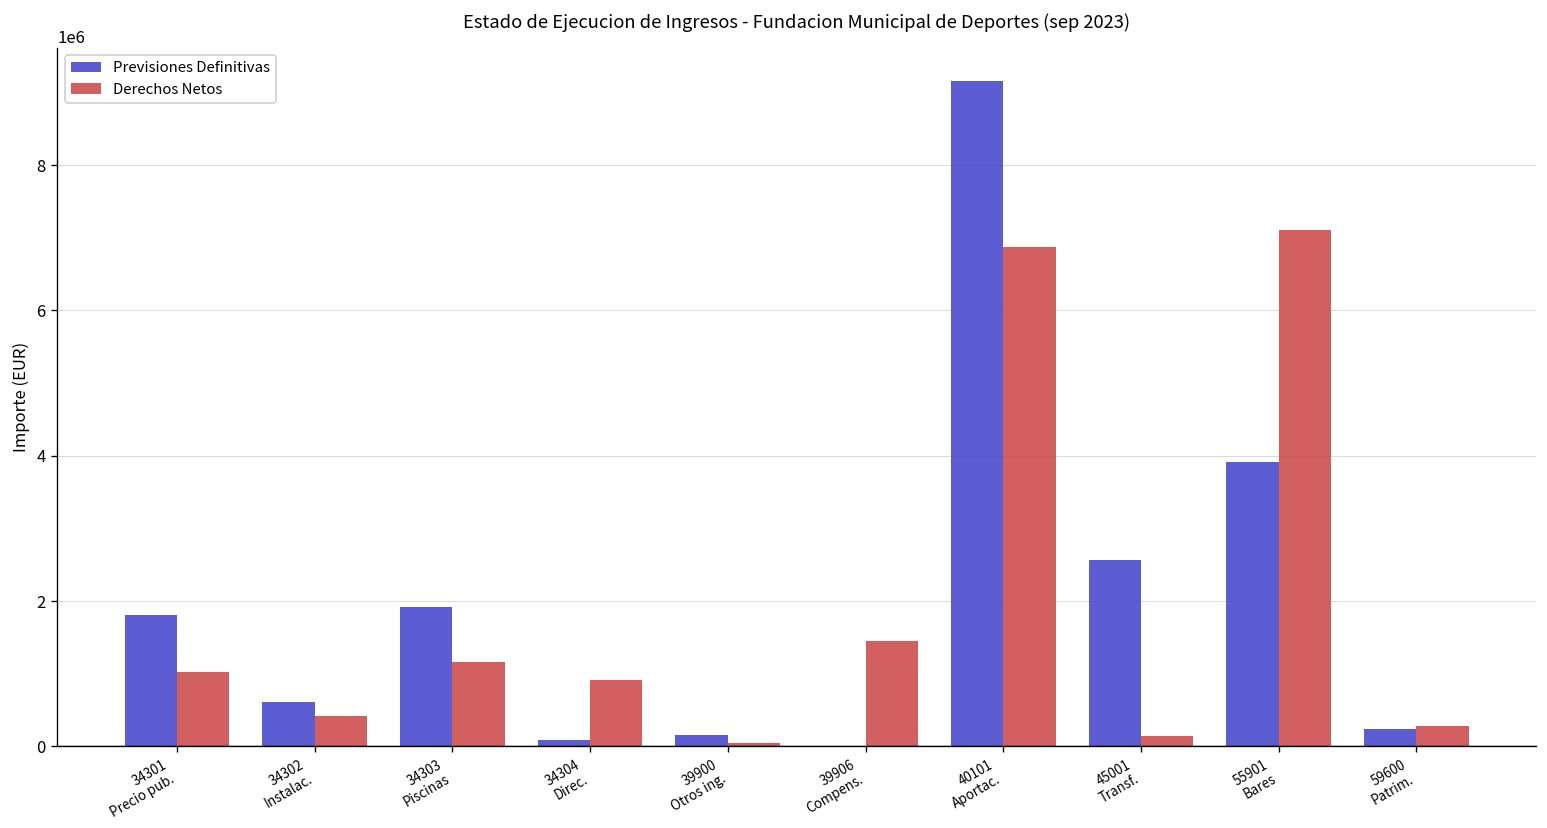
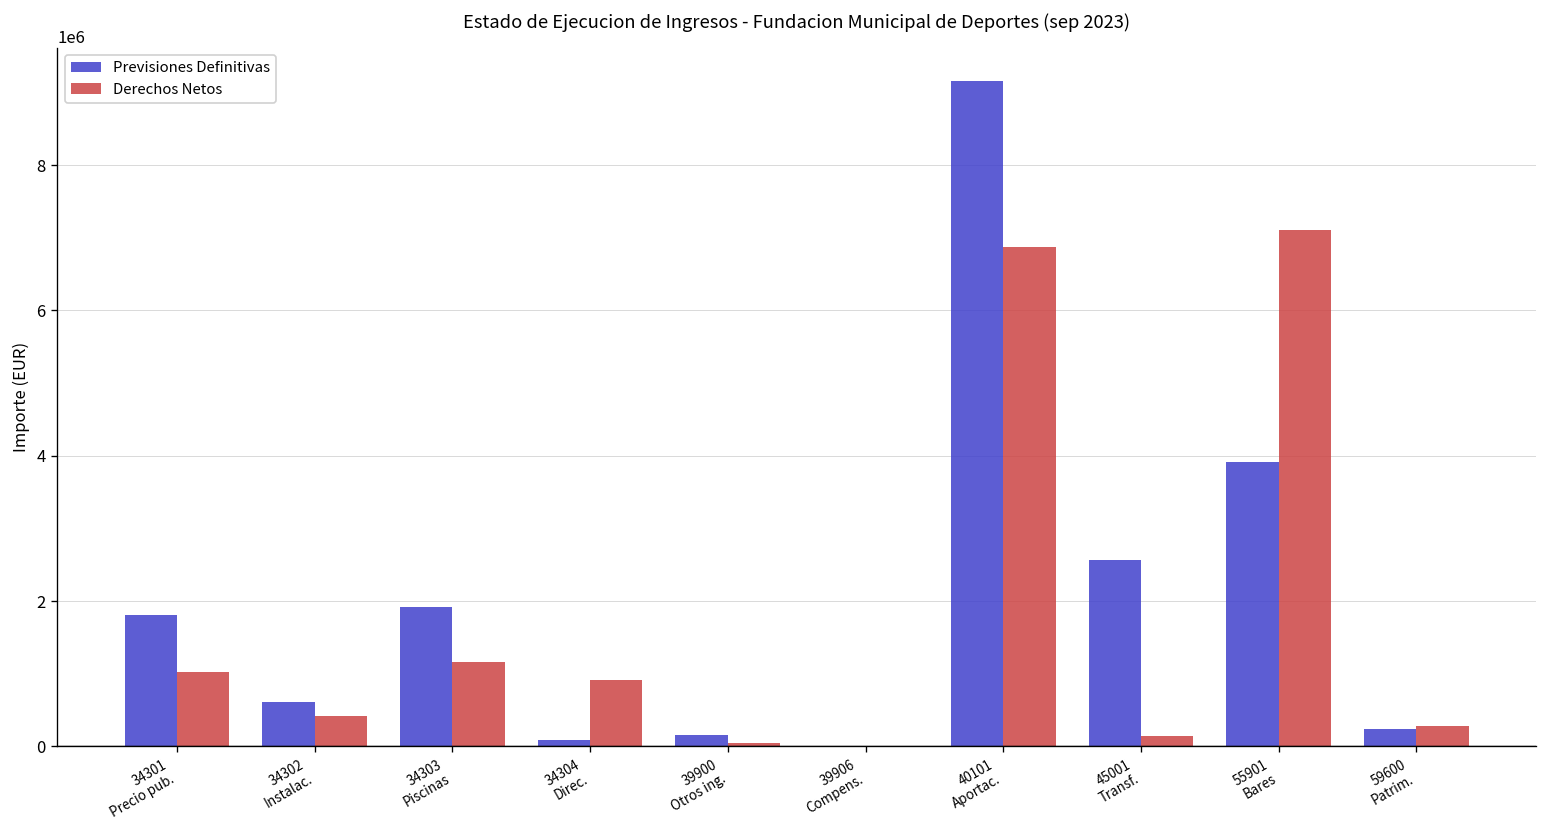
Derechos Netos, 39906 Compens.: 1400000 -> 0
